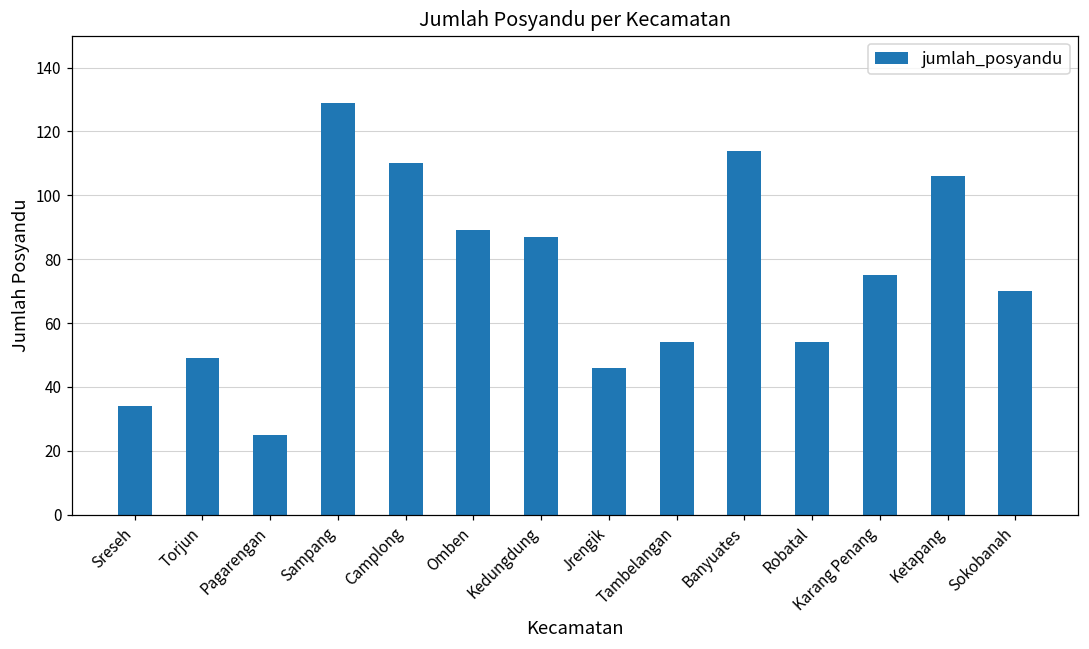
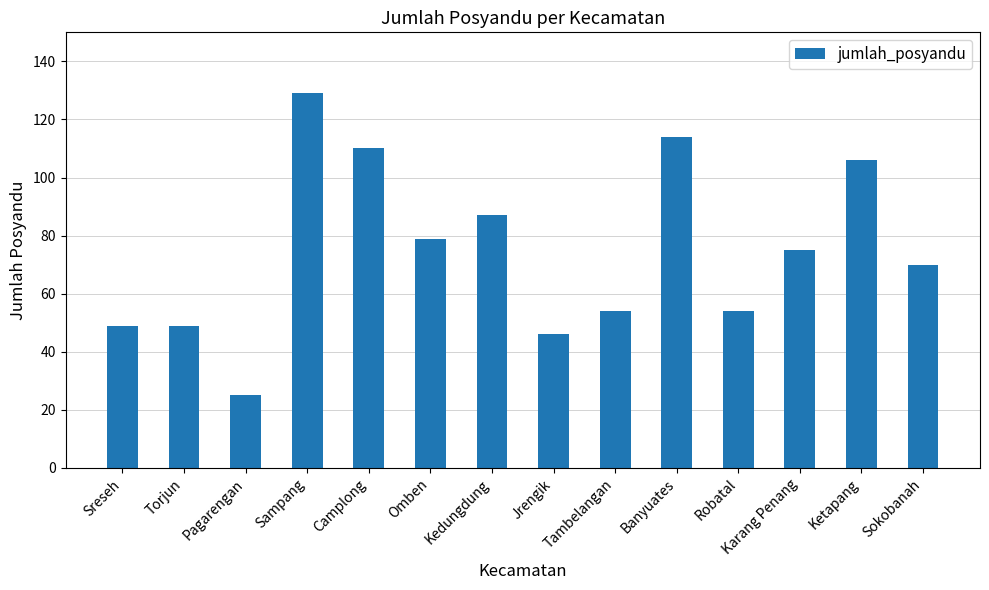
Sreseh: 34 -> 49
Omben: 89 -> 79
